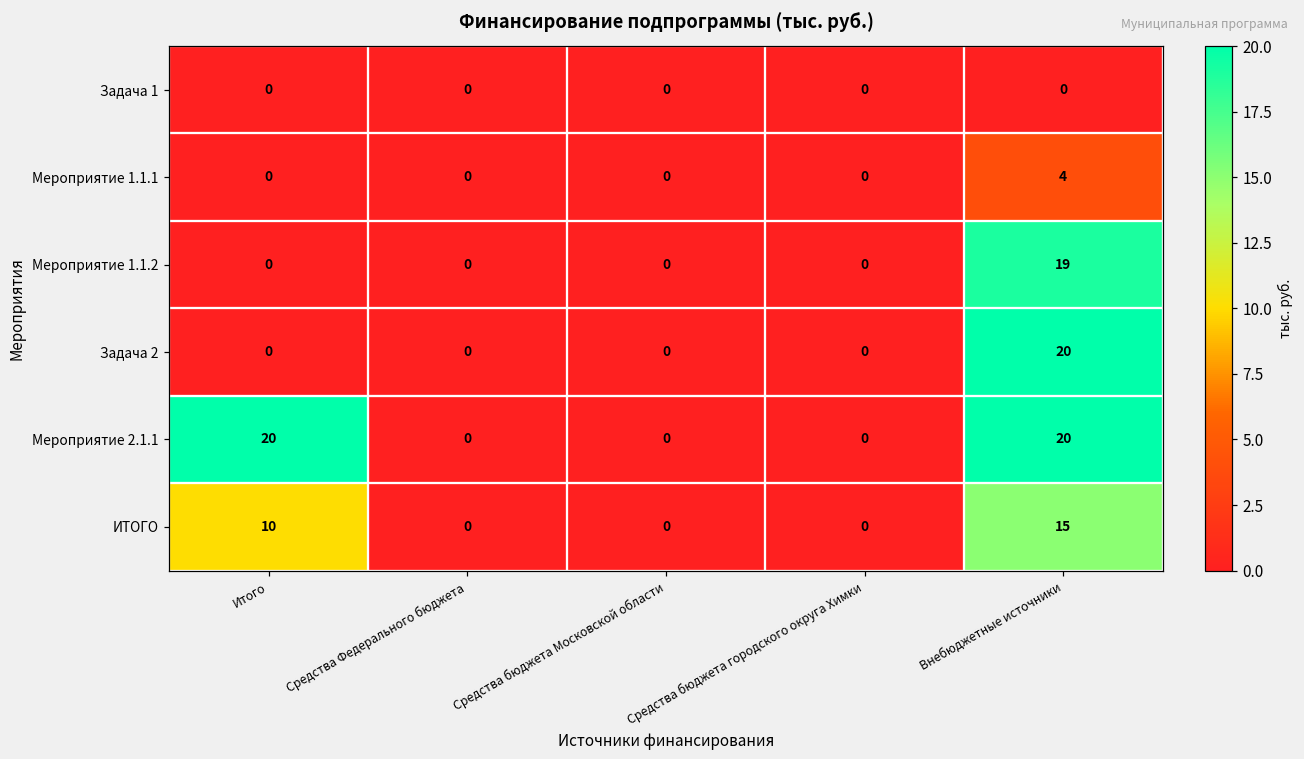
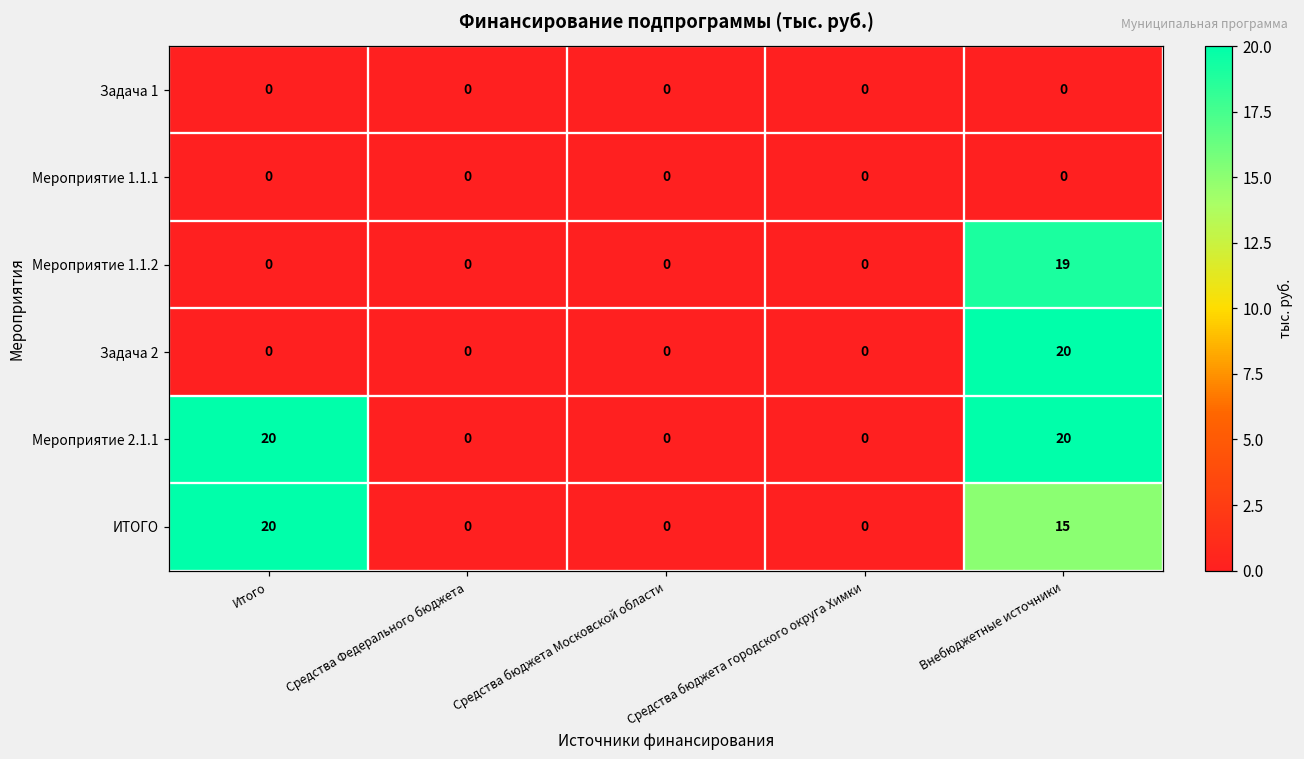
Мероприятие 1.1.1, Внебюджетные источники: 4 -> 0
ИТОГО, Итого: 10 -> 20
